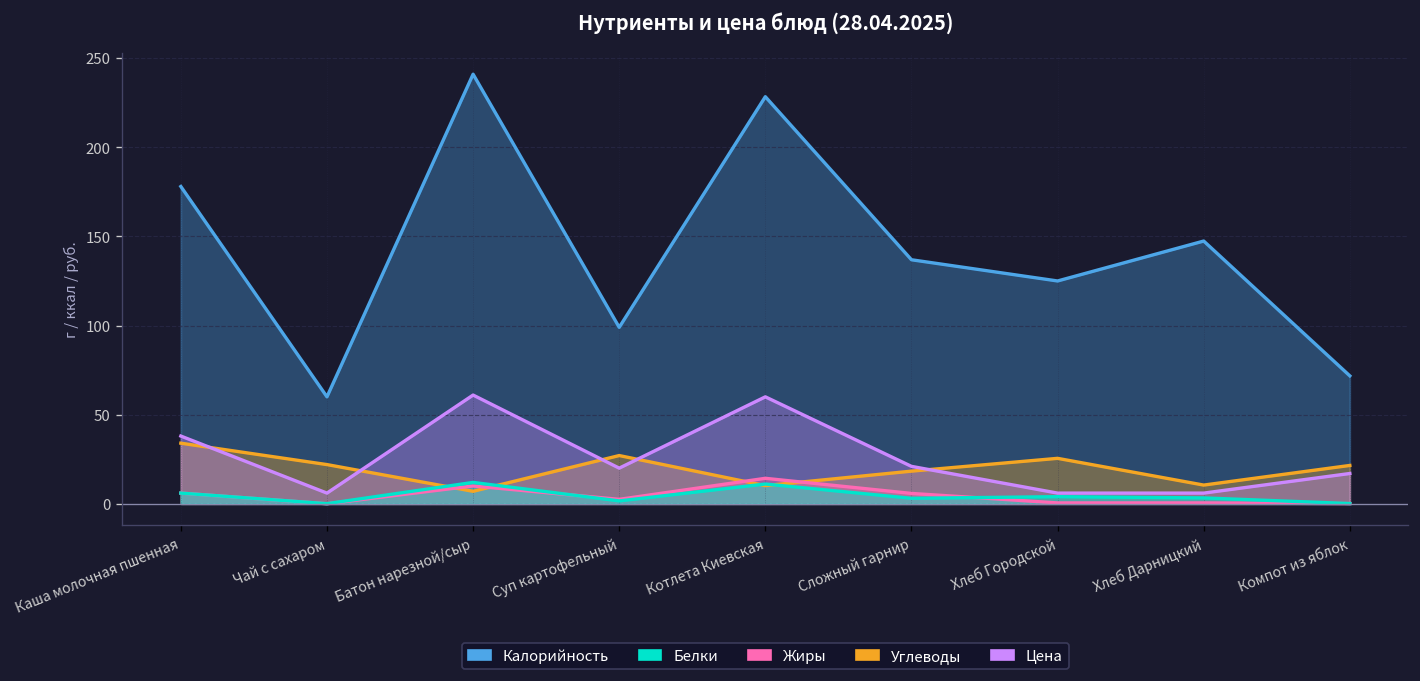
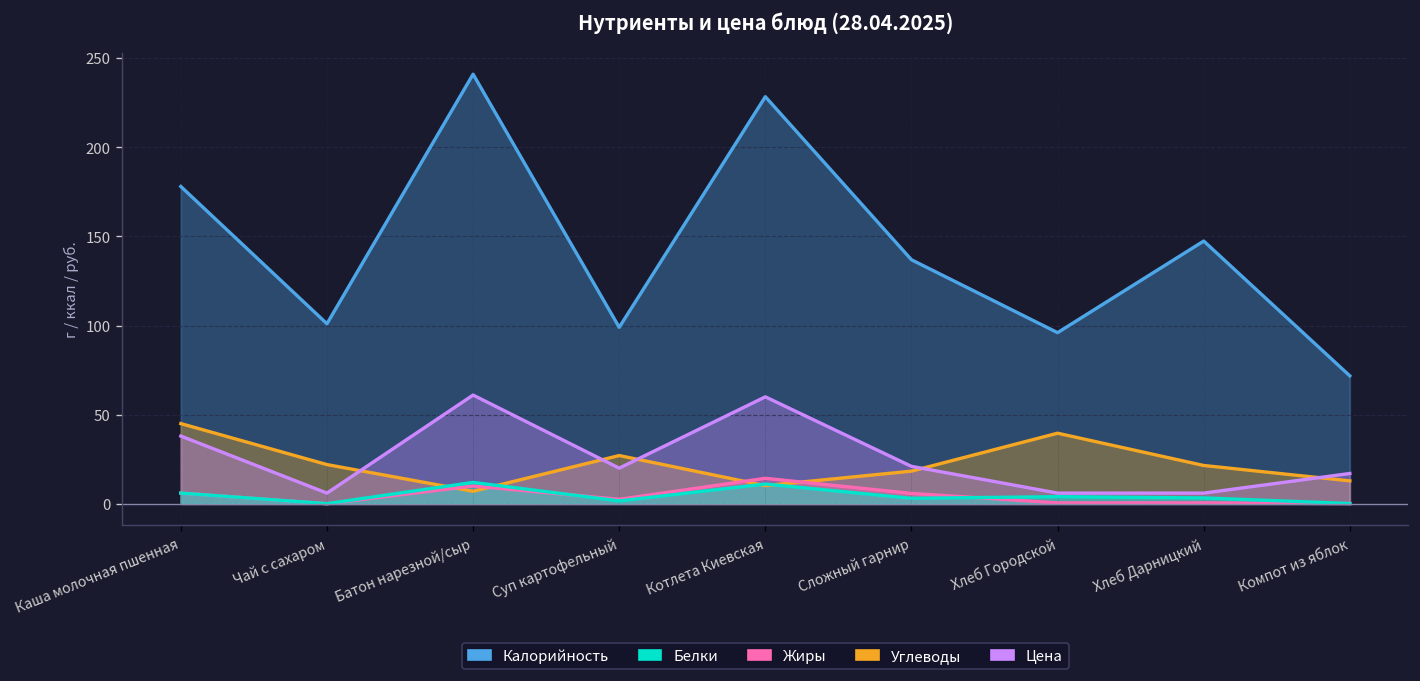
Углеводы, Каша молочная пшенная: 34 -> 45
Калорийность, Чай с сахаром: 60 -> 101
Калорийность, Хлеб Городской: 125 -> 96
Углеводы, Хлеб Городской: 26 -> 40
Углеводы, Хлеб Дарницкий: 11 -> 22
Углеводы, Компот из яблок: 22 -> 13
